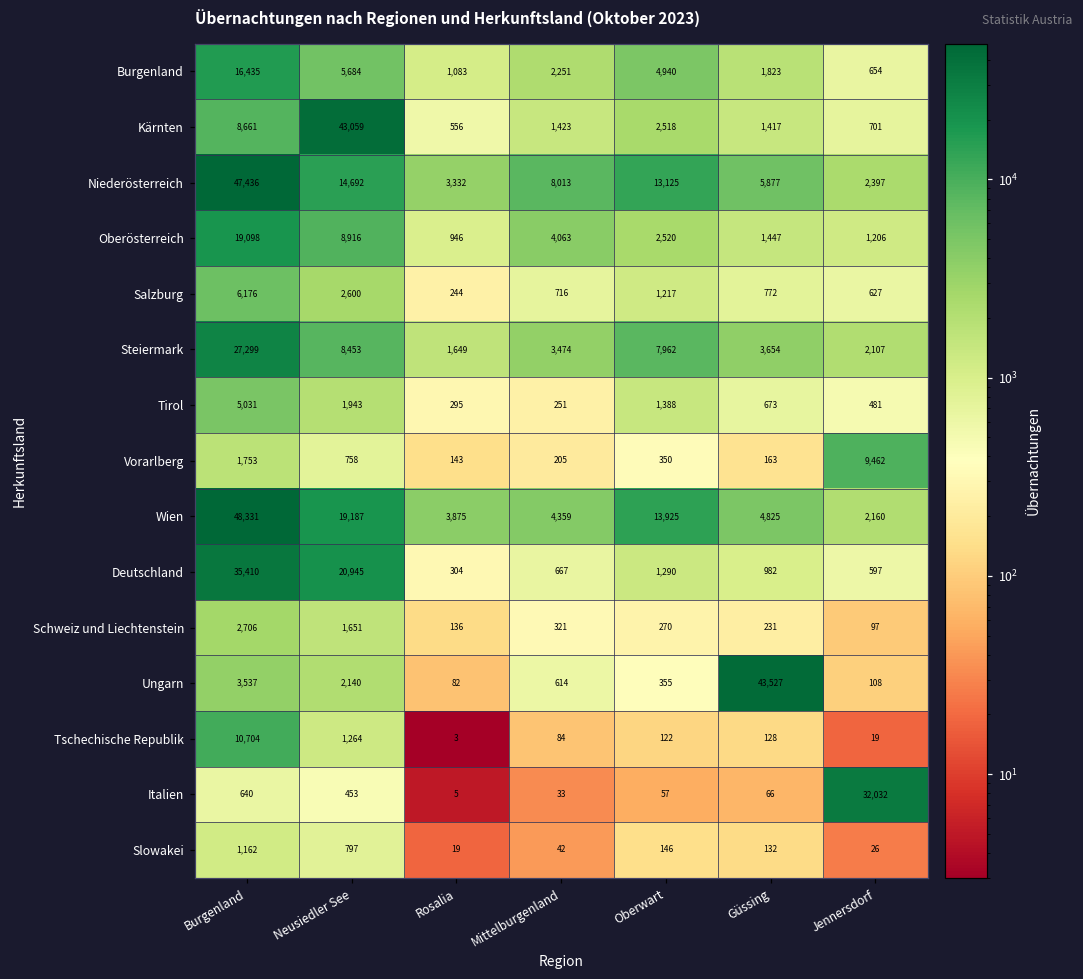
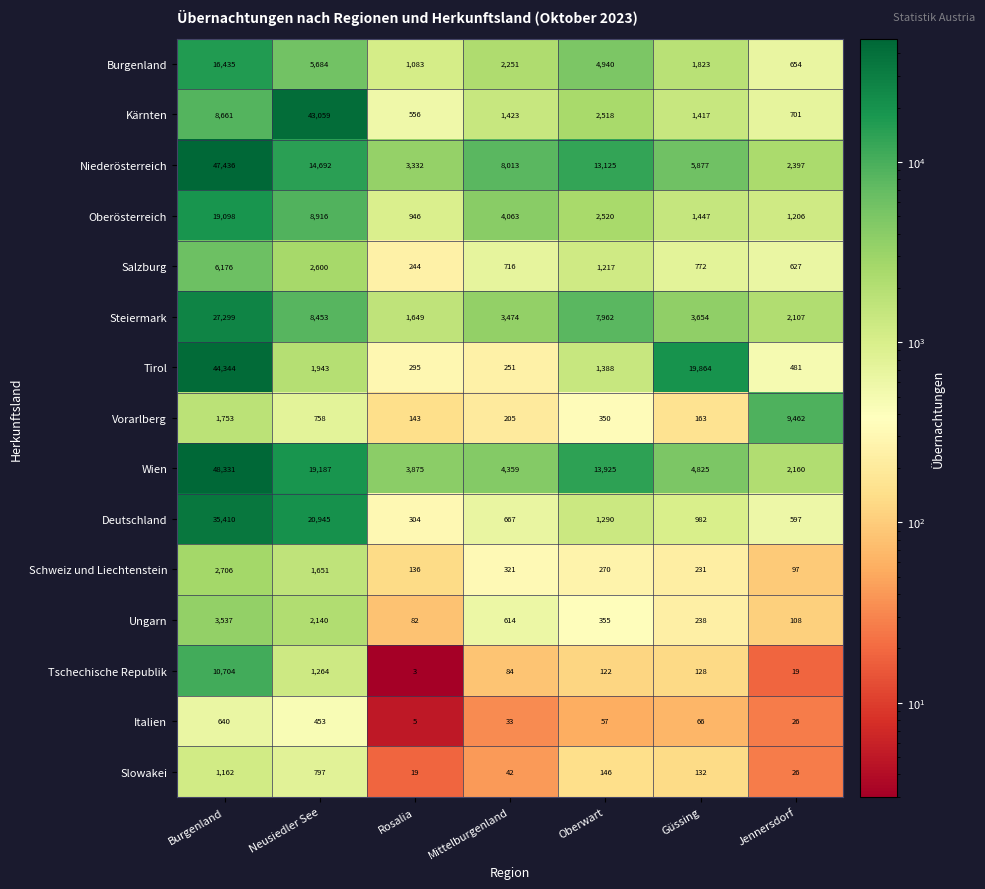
Tirol, Burgenland: 5,031 -> 44,344
Tirol, Güssing: 673 -> 19,864
Ungarn, Güssing: 43,527 -> 238
Italien, Jennersdorf: 32,032 -> 26
